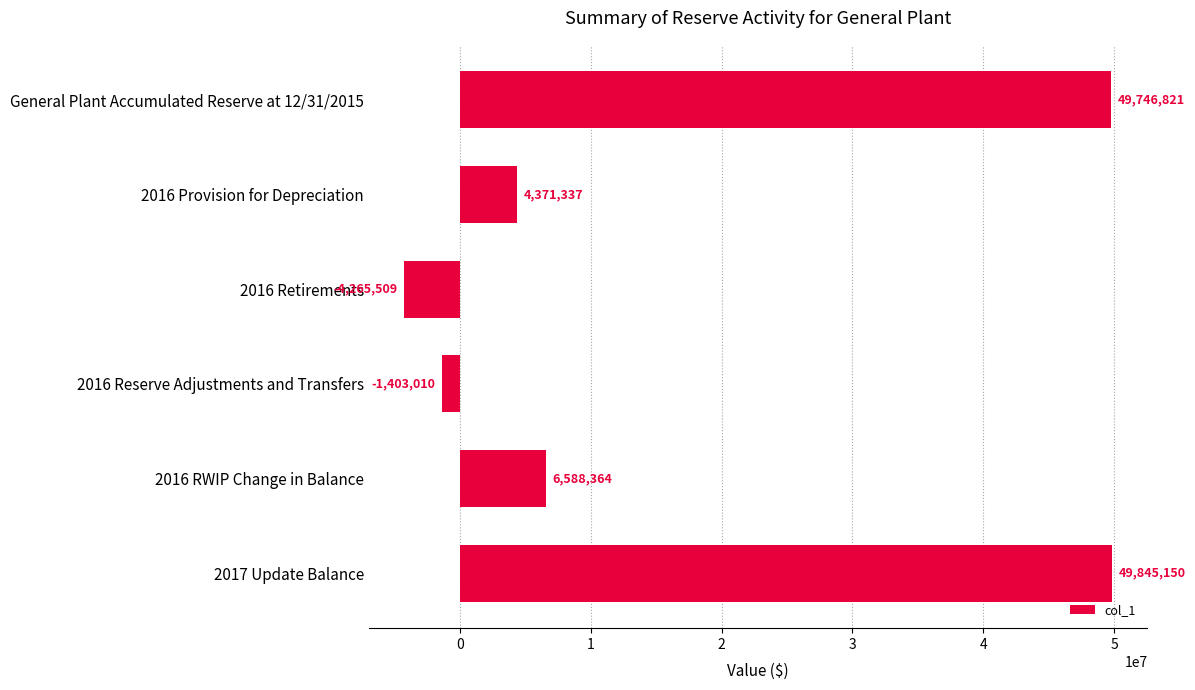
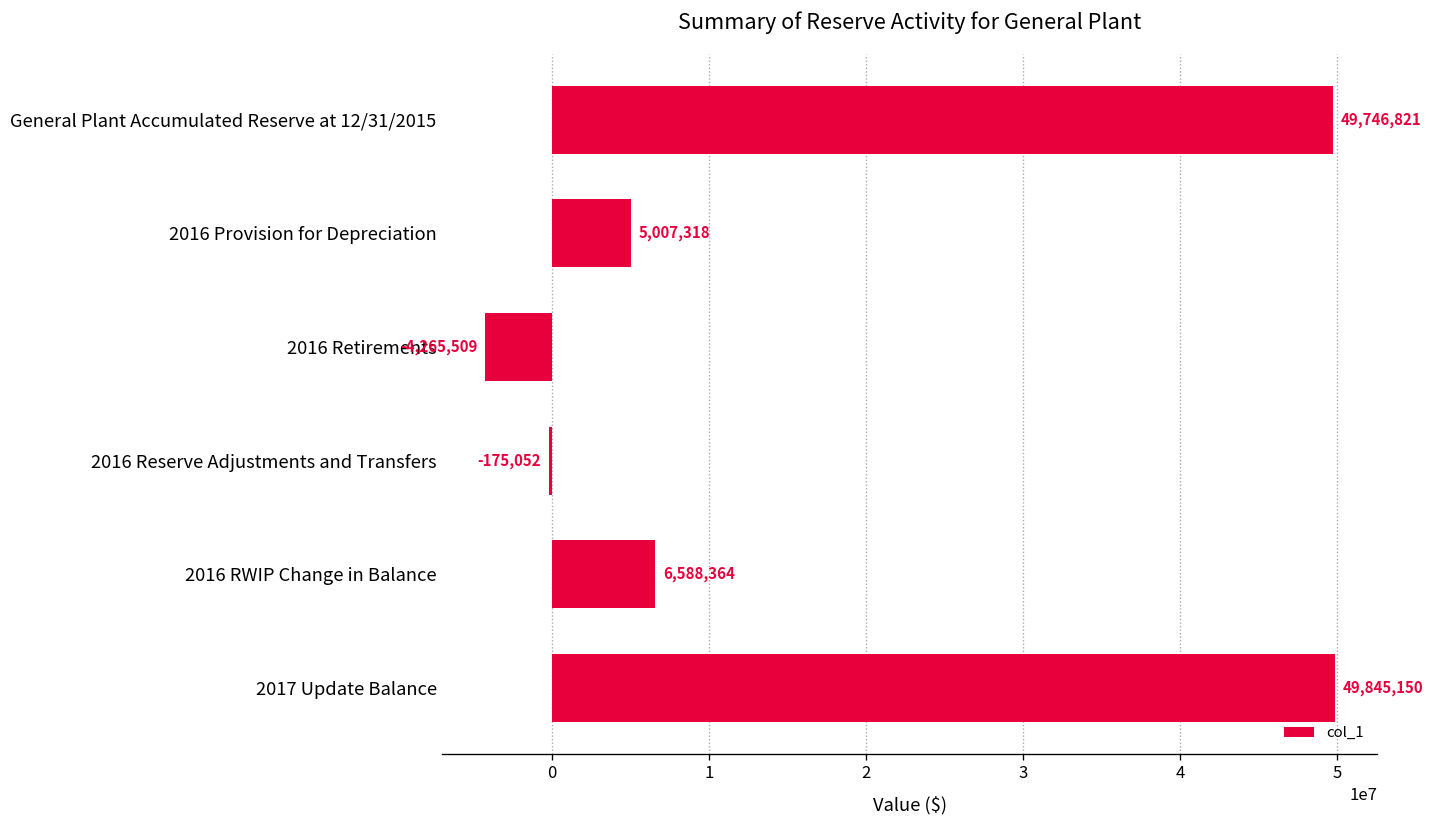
2016 Provision for Depreciation: 4,371,337 -> 5,007,318
2016 Reserve Adjustments and Transfers: -1,403,010 -> -175,052
